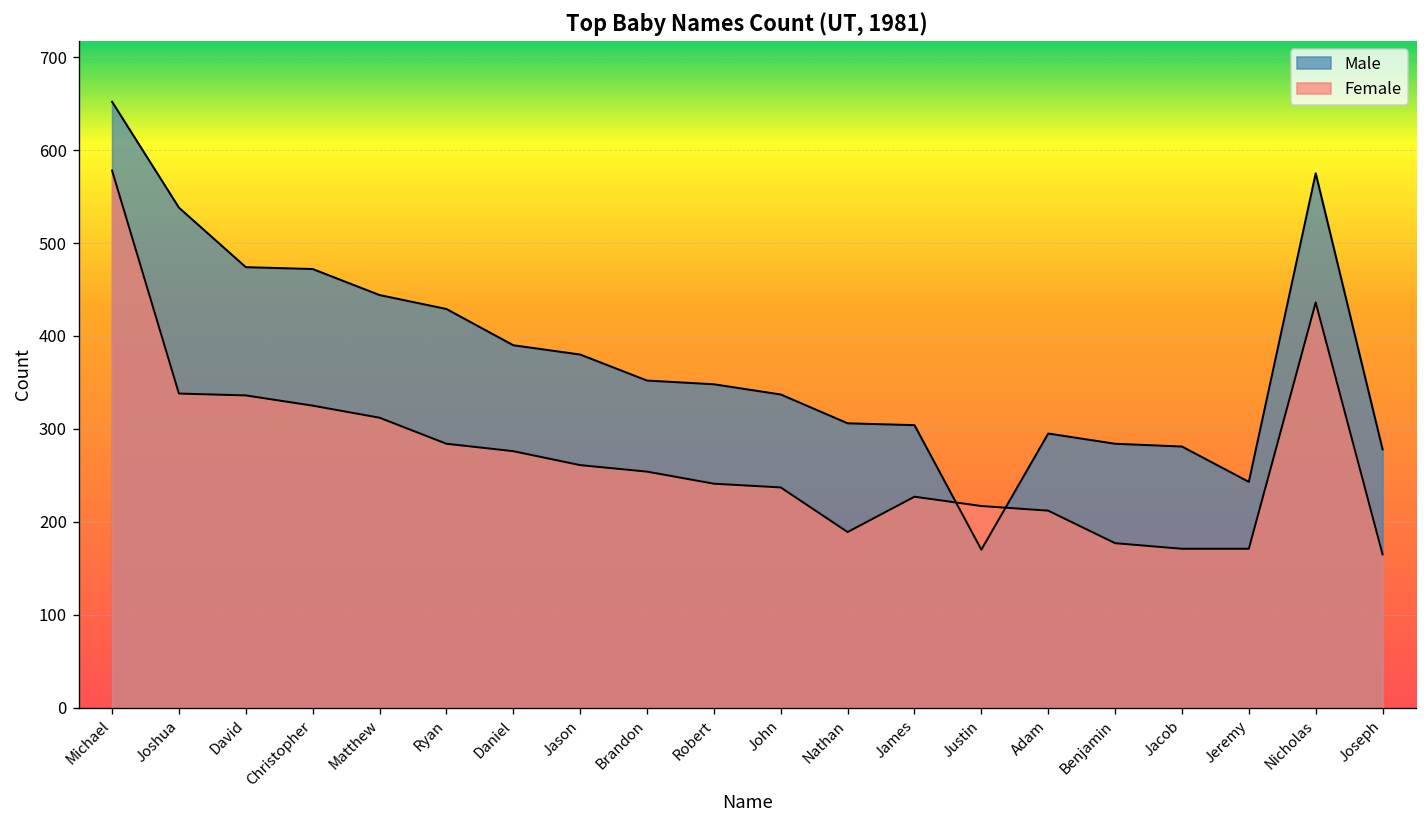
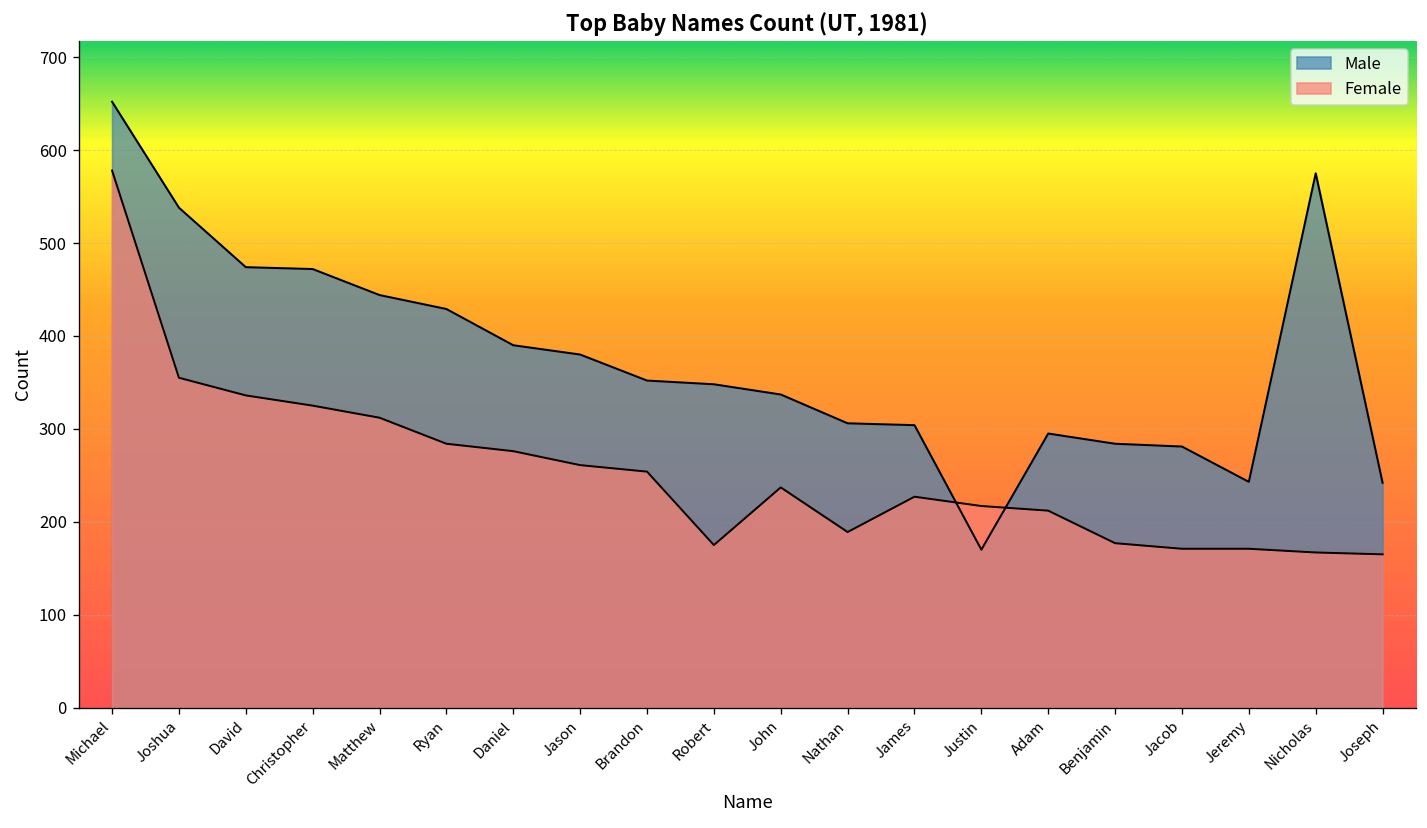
Female, Joshua: 340 -> 360
Female, Robert: 240 -> 180
Female, Nicholas: 440 -> 170
Male, Joseph: 280 -> 240
